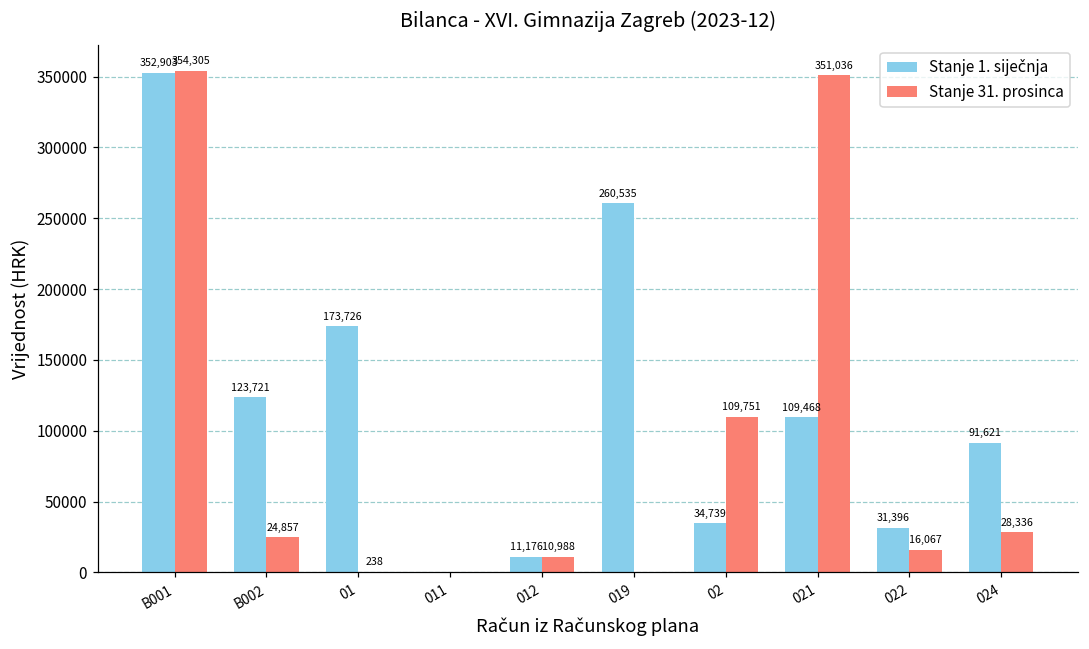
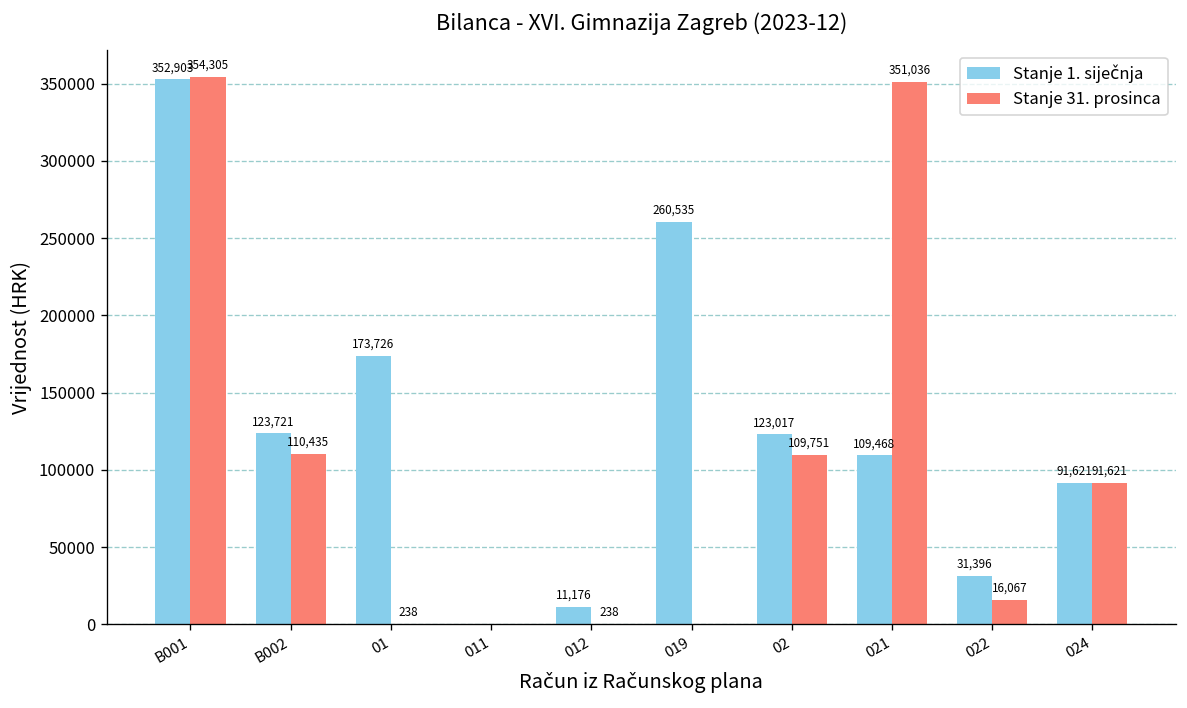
Stanje 31. prosinca, B002: 24,857 -> 110,435
Stanje 31. prosinca, 012: 10,988 -> 238
Stanje 1. siječnja, 02: 34,739 -> 123,017
Stanje 31. prosinca, 024: 28,336 -> 91,621
